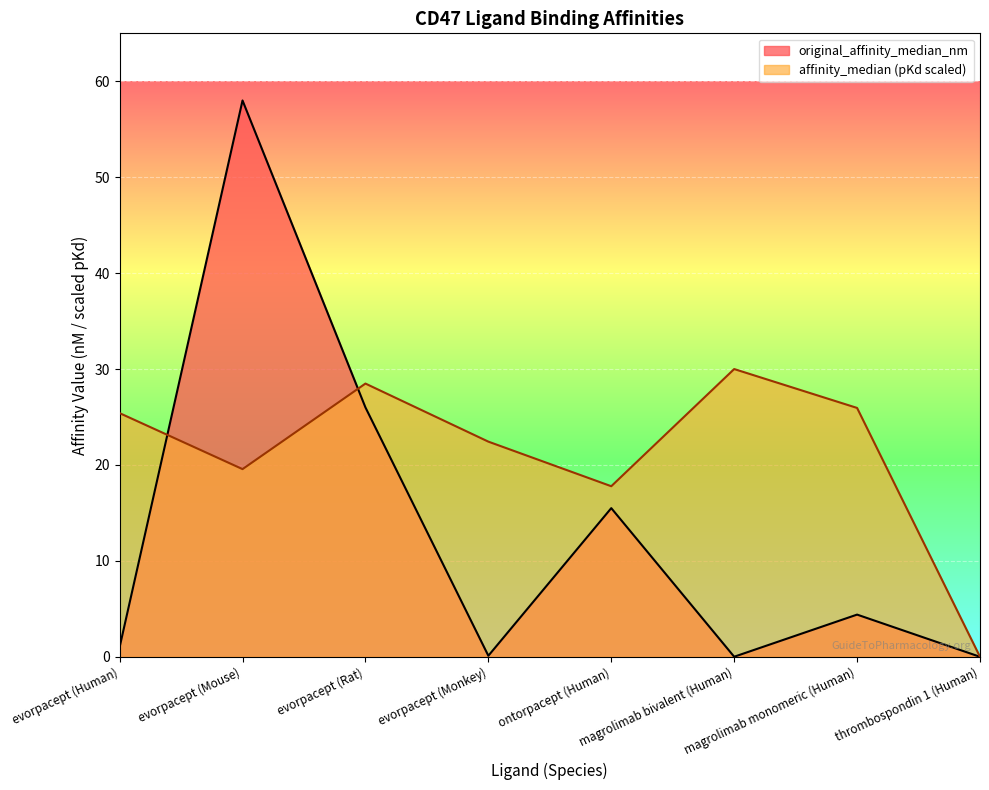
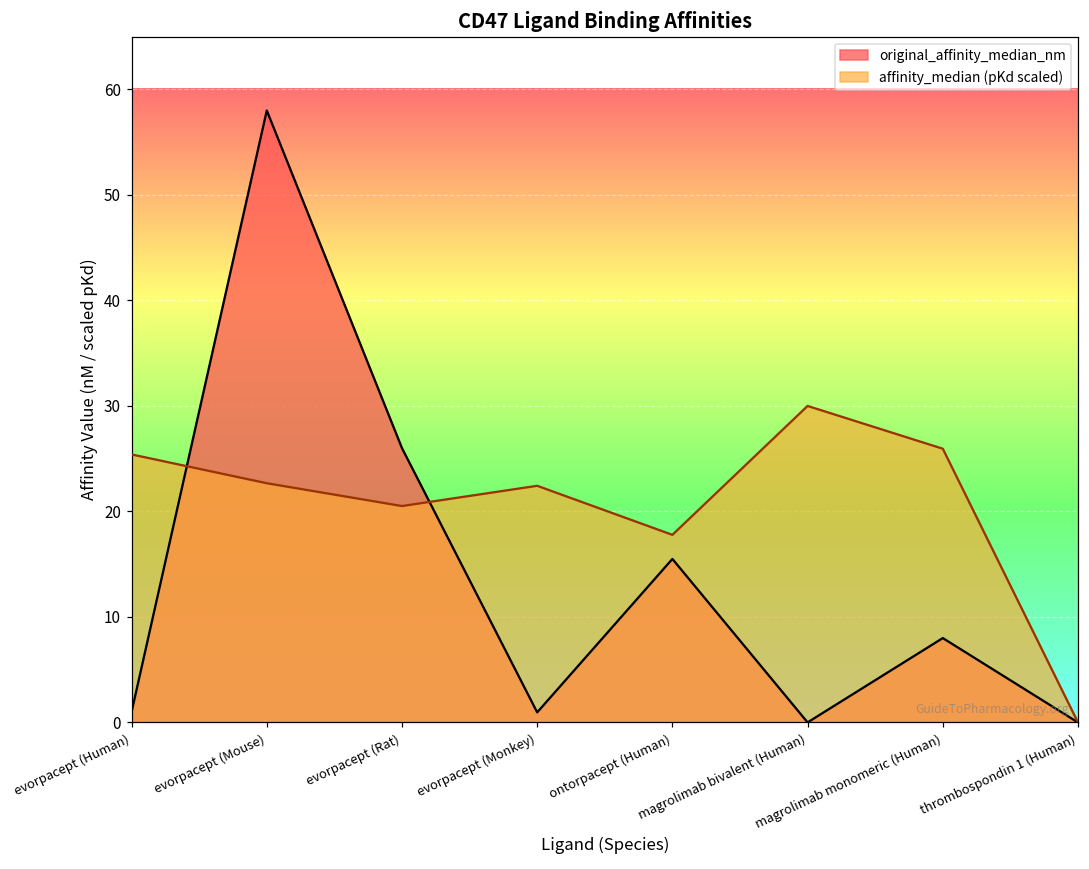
affinity_median (pKd scaled), evorpacept (Mouse): 20 -> 23
affinity_median (pKd scaled), evorpacept (Rat): 28 -> 21
original_affinity_median_nm, evorpacept (Monkey): 0 -> 1
original_affinity_median_nm, magrolimab monomeric (Human): 4 -> 8
